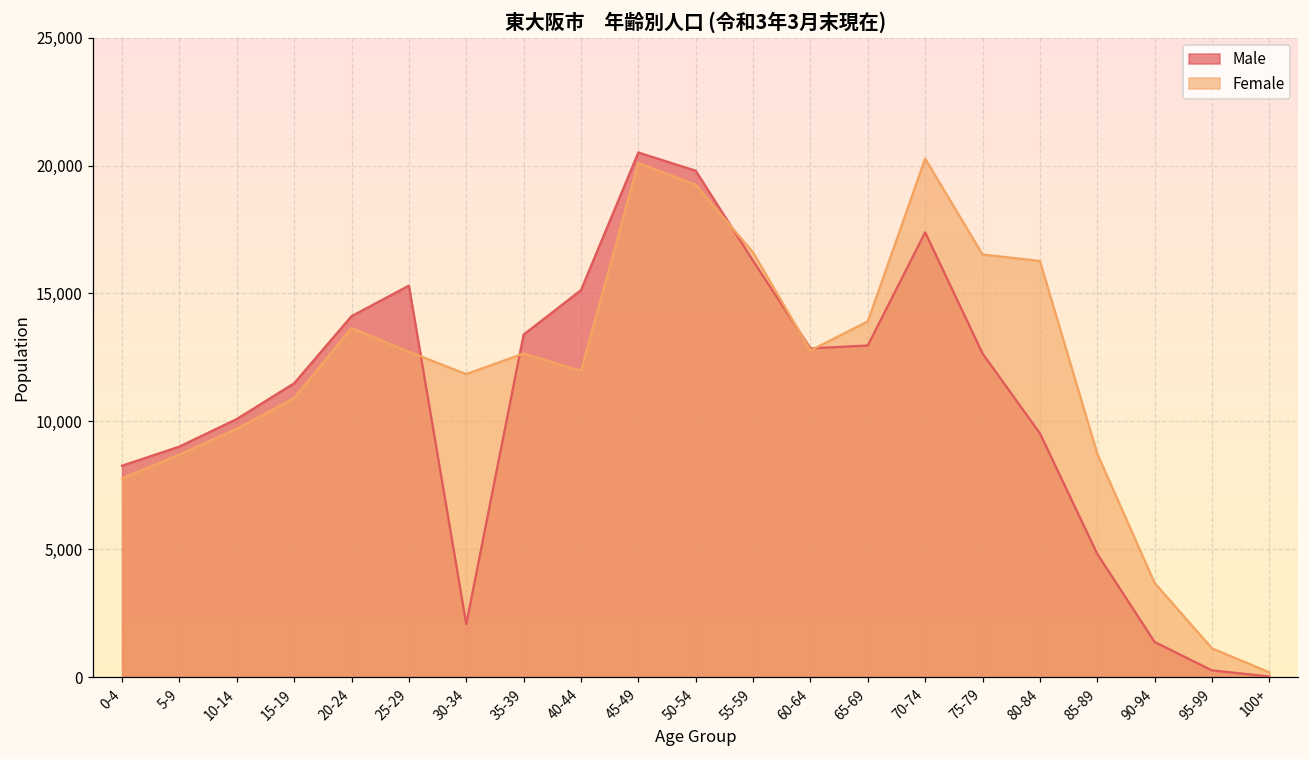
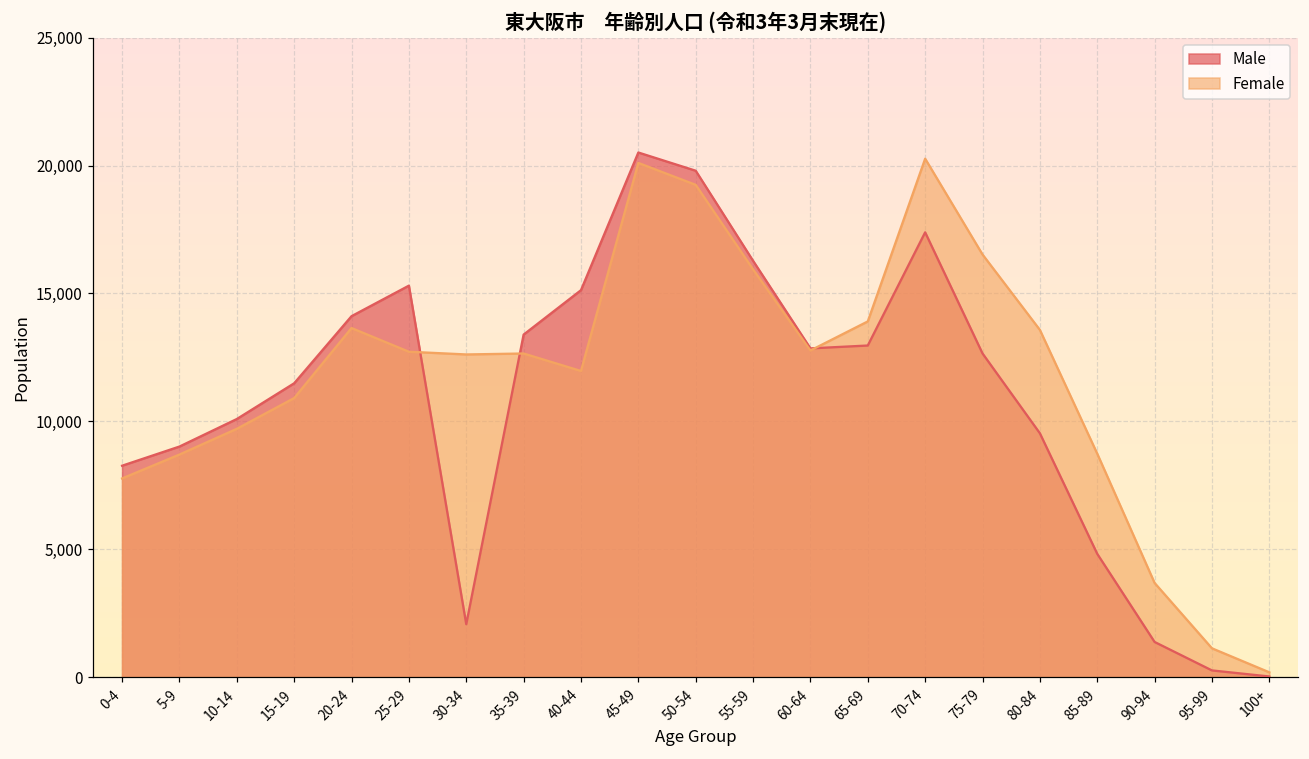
Female, 30-34: 11,800 -> 12,600
Female, 55-59: 16,600 -> 15,900
Female, 80-84: 16,300 -> 13,600
